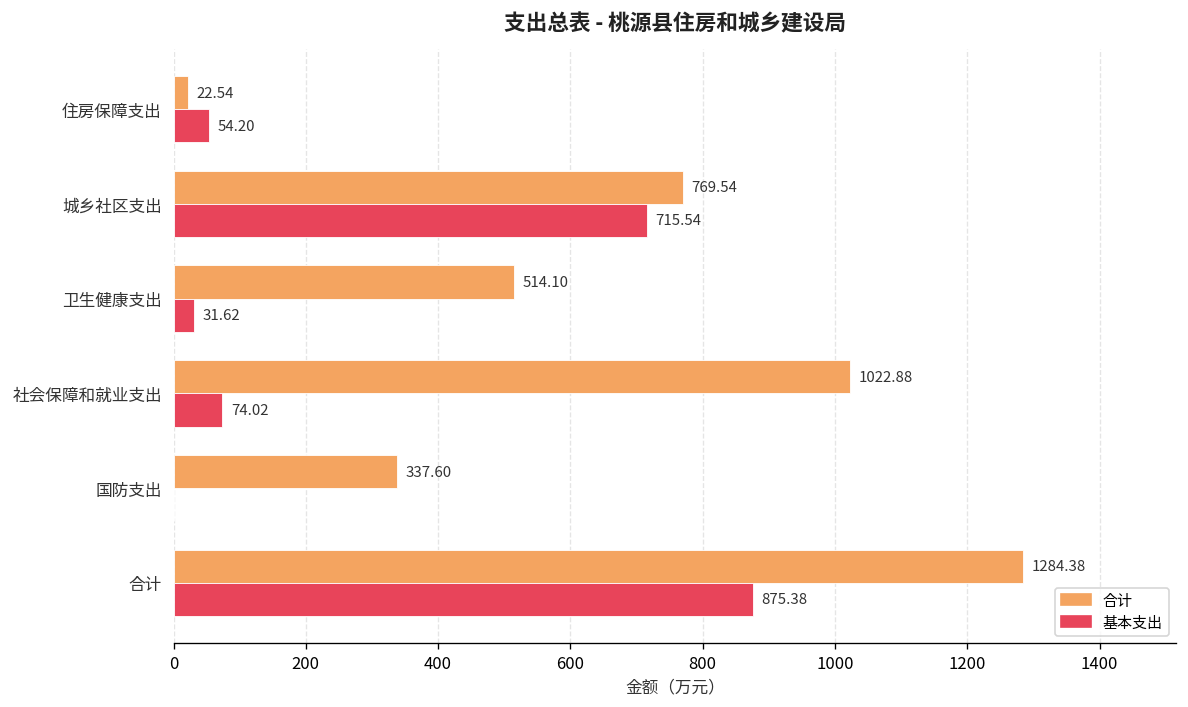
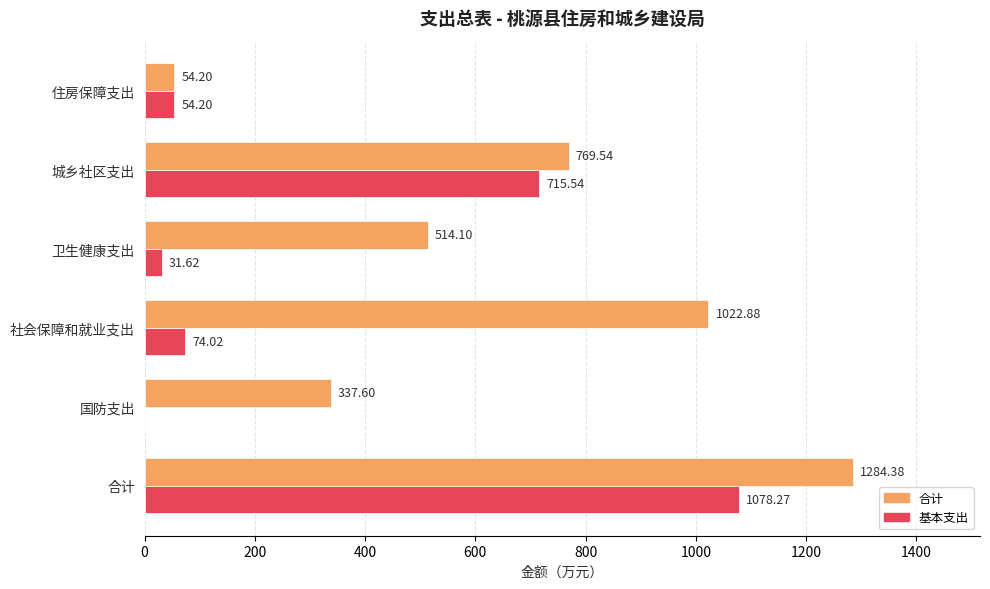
合计, 住房保障支出: 22.54 -> 54.20
基本支出, 合计: 875.38 -> 1078.27
